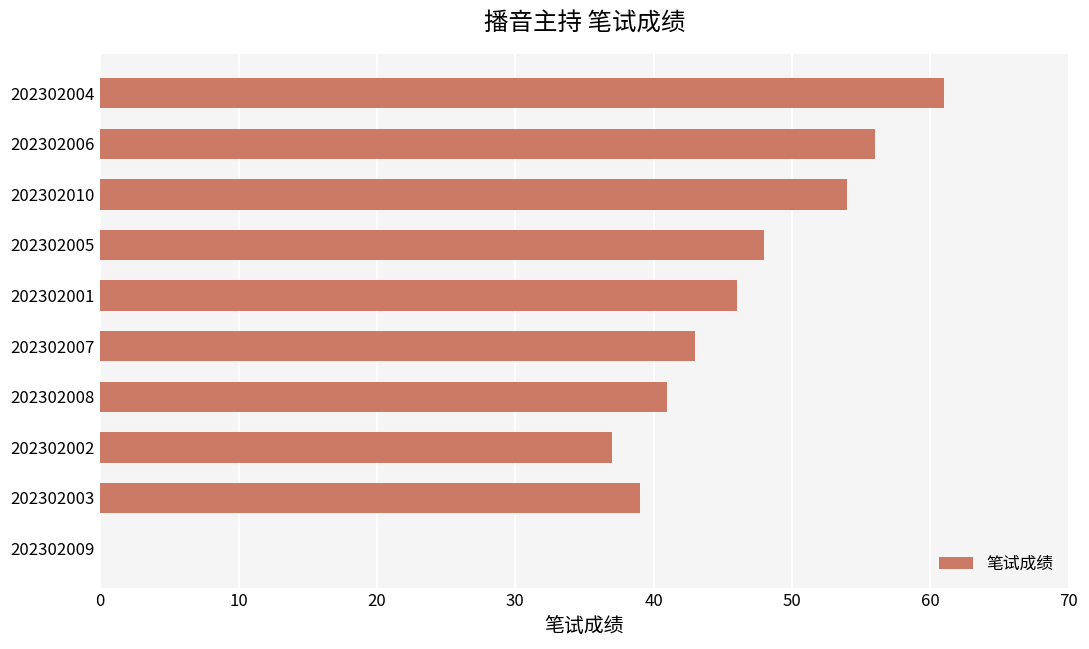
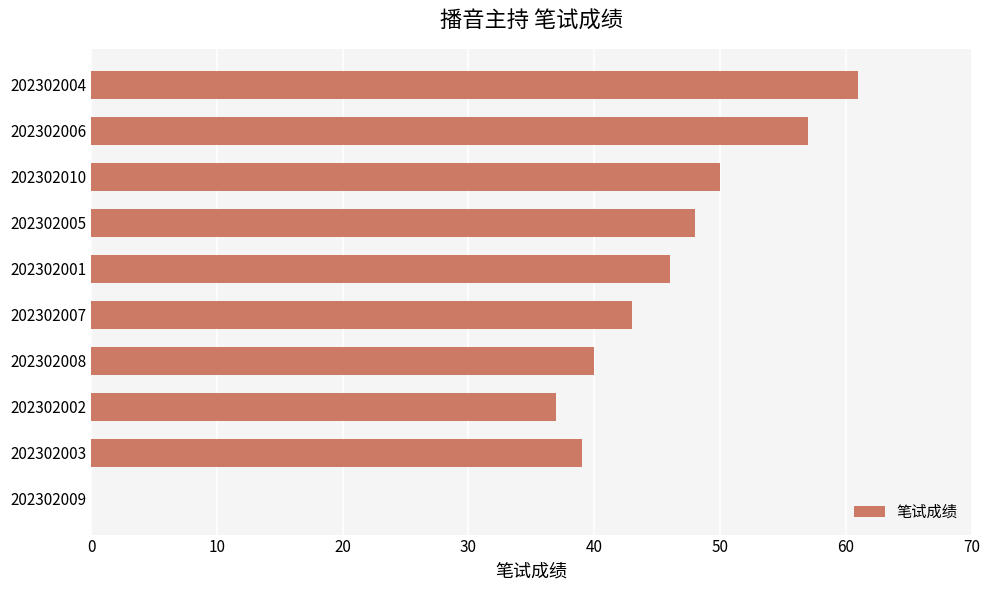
202302006: 56 -> 57
202302010: 54 -> 50
202302008: 41 -> 40
